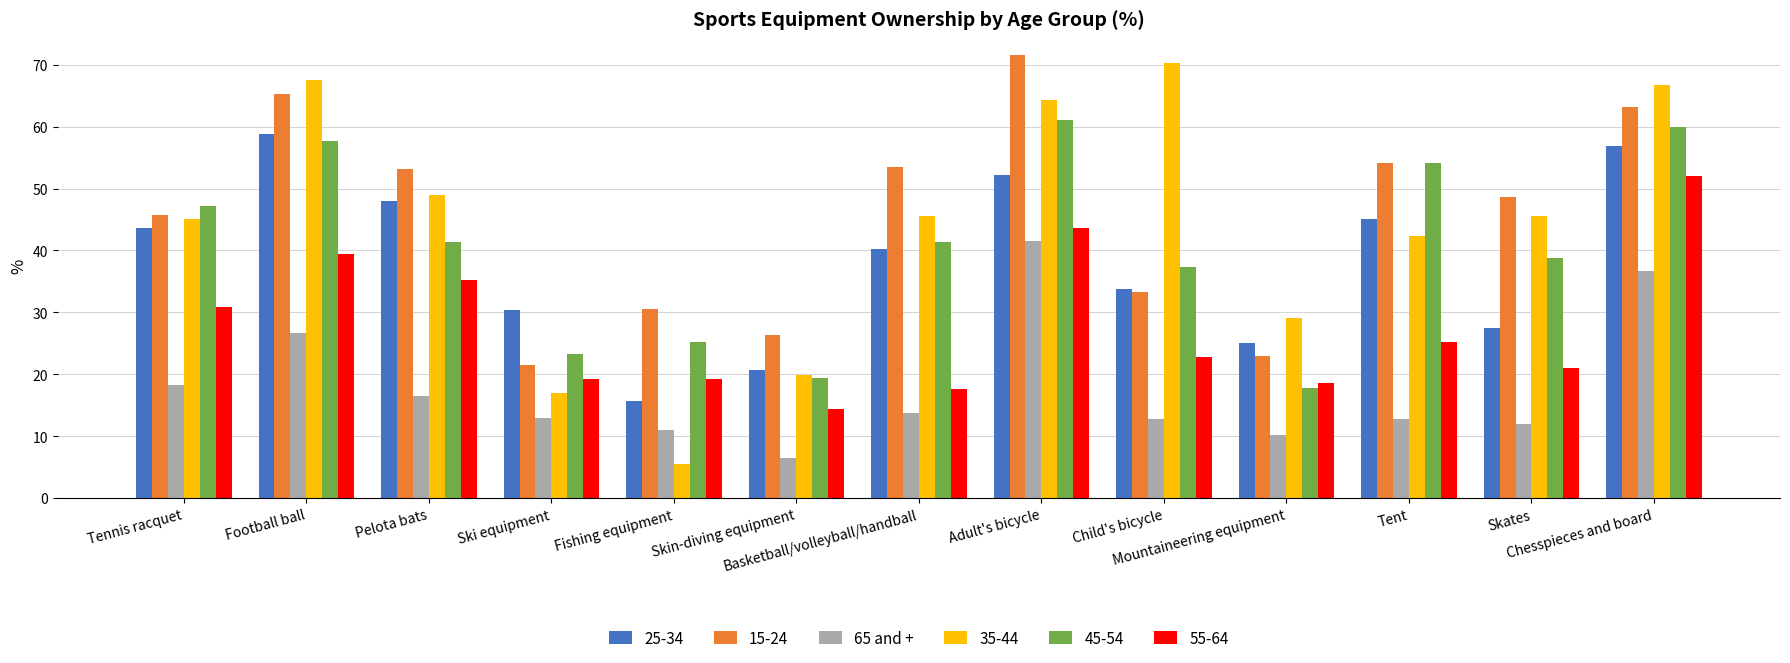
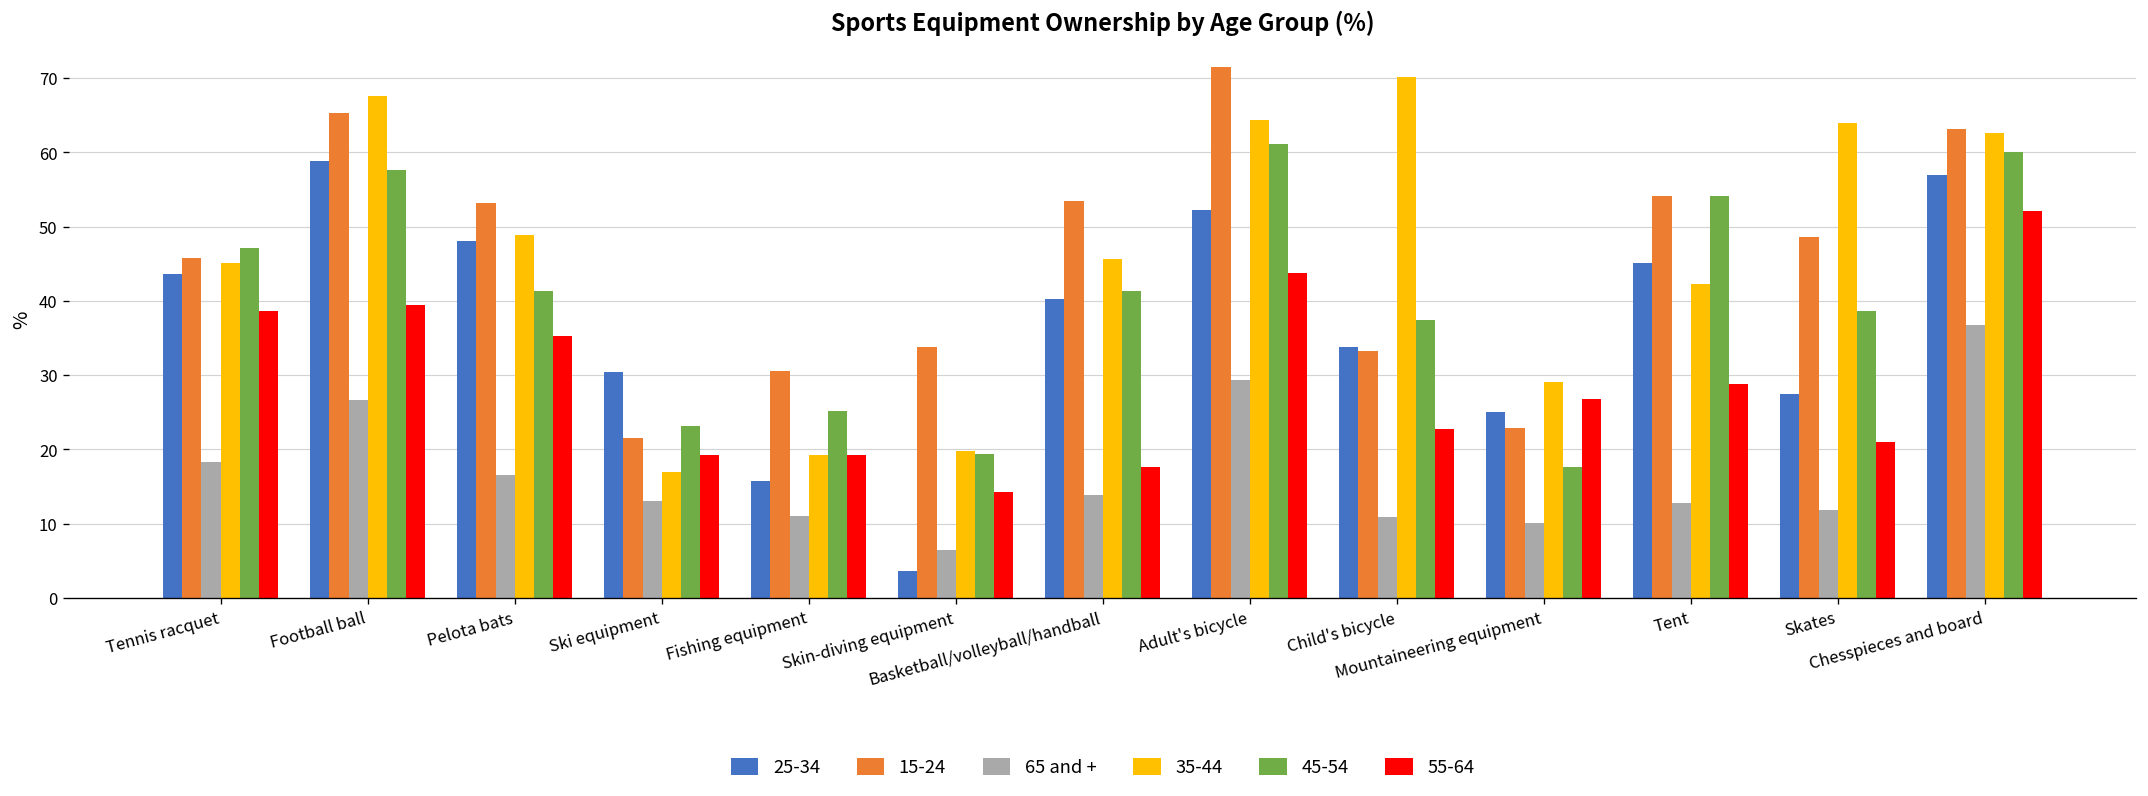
55-64, Tennis racquet: 31 -> 39
35-44, Fishing equipment: 6 -> 19
25-34, Skin-diving equipment: 21 -> 4
15-24, Skin-diving equipment: 26 -> 34
65 and +, Adult's bicycle: 42 -> 29
65 and +, Child's bicycle: 13 -> 11
55-64, Mountaineering equipment: 19 -> 27
55-64, Tent: 25 -> 29
35-44, Skates: 46 -> 64
35-44, Chesspieces and board: 67 -> 63
